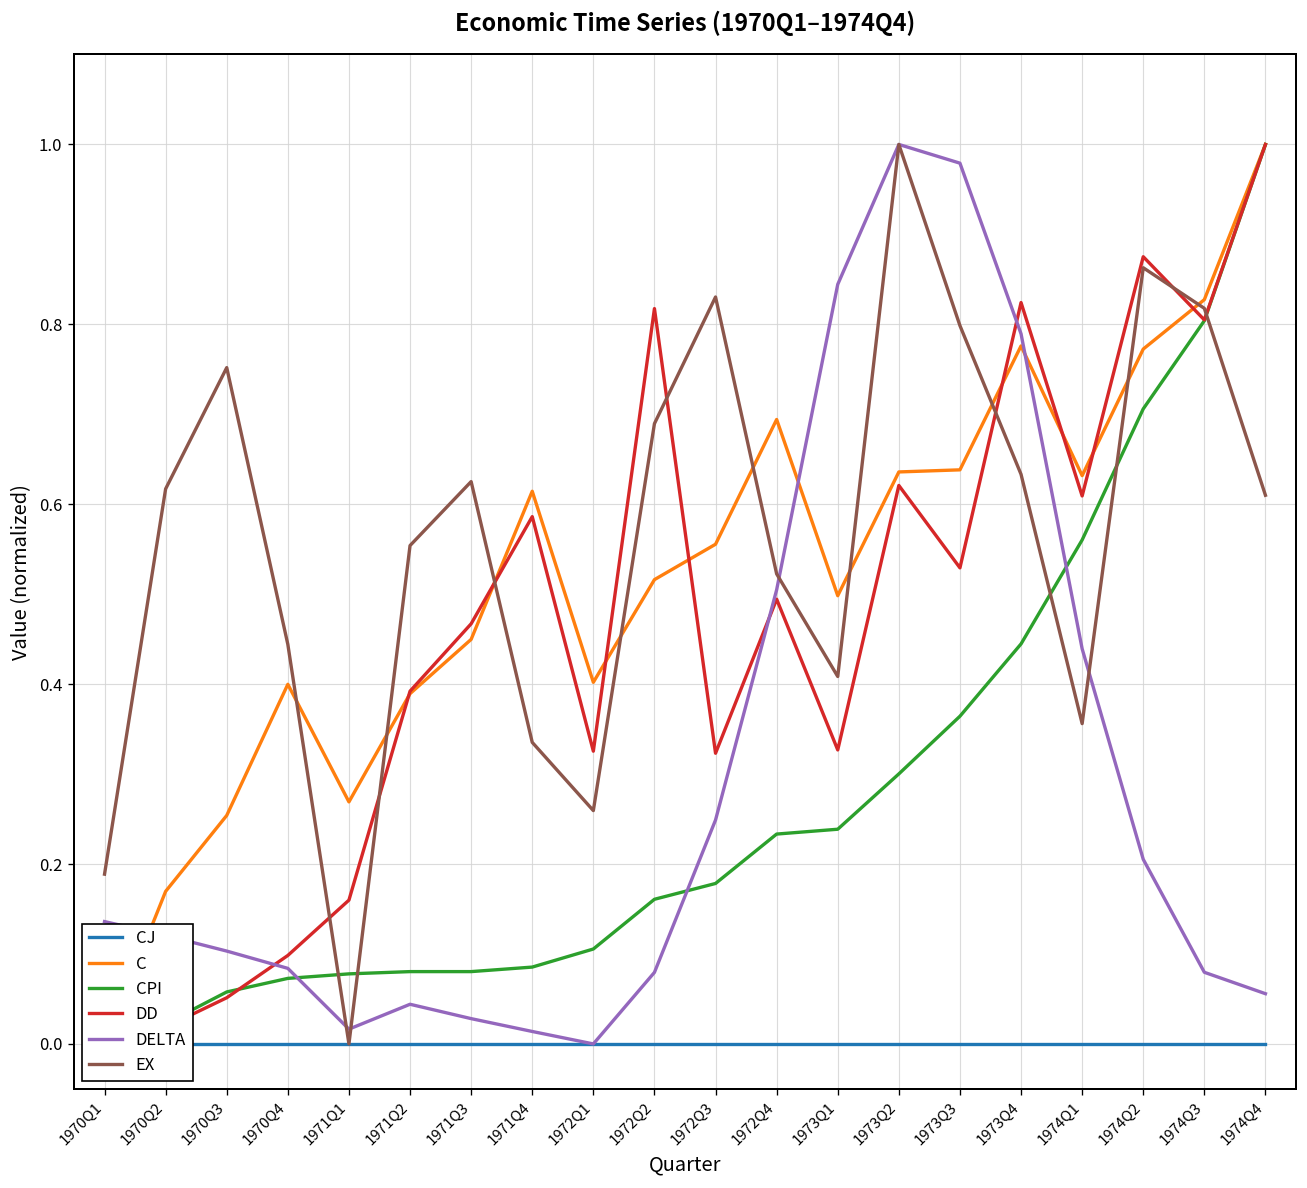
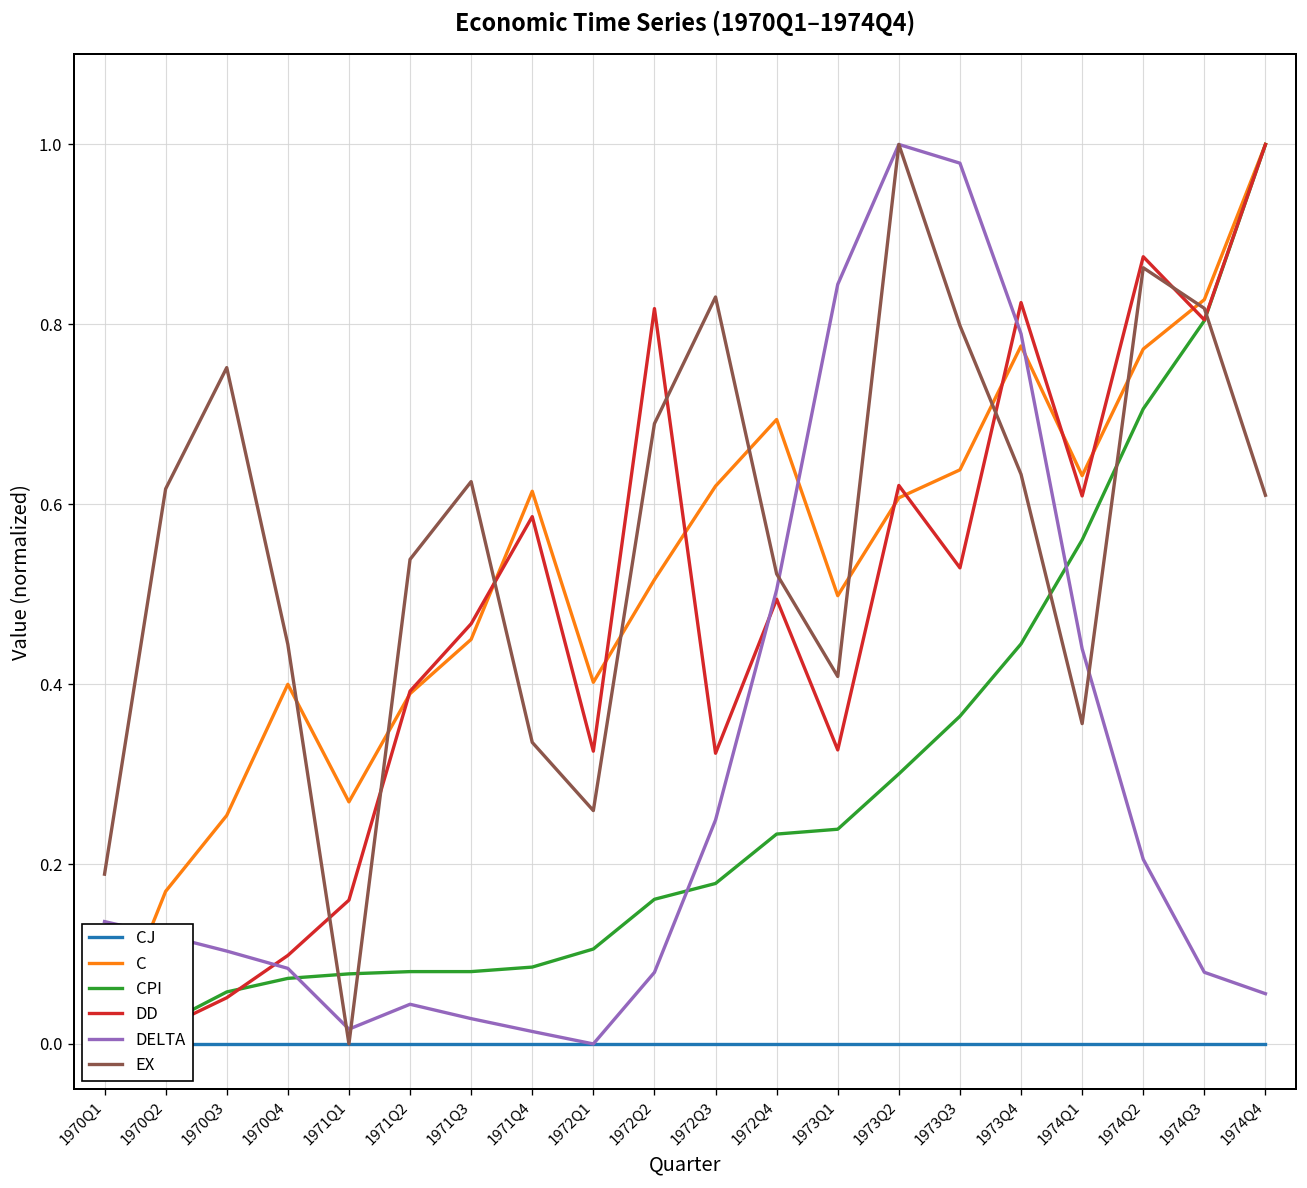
EX, 1971Q2: 0.55 -> 0.54
C, 1972Q3: 0.56 -> 0.62
C, 1973Q2: 0.64 -> 0.61
